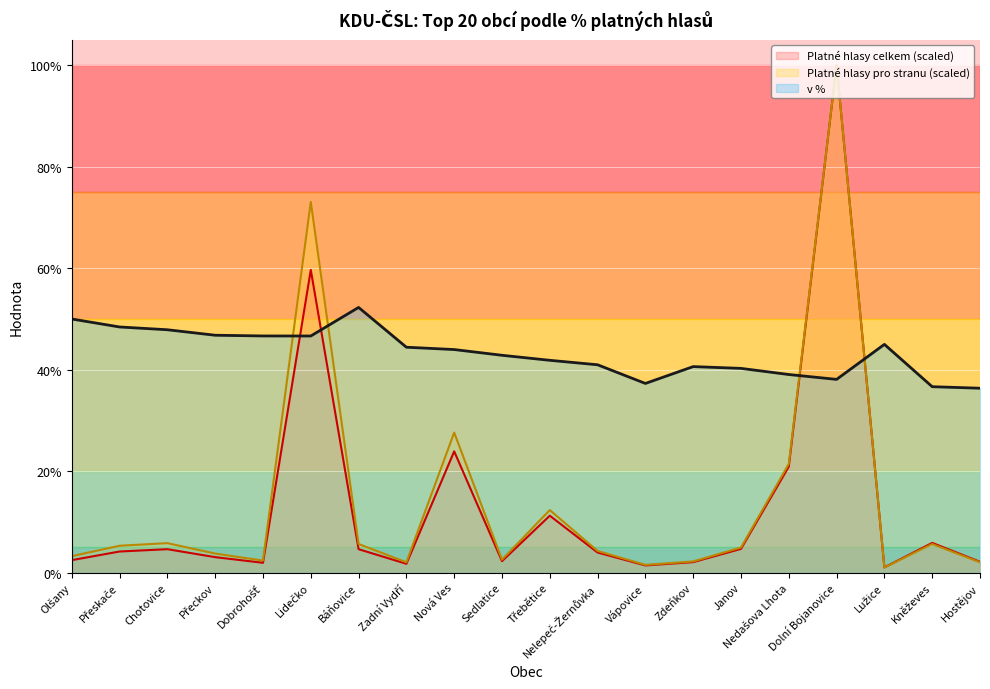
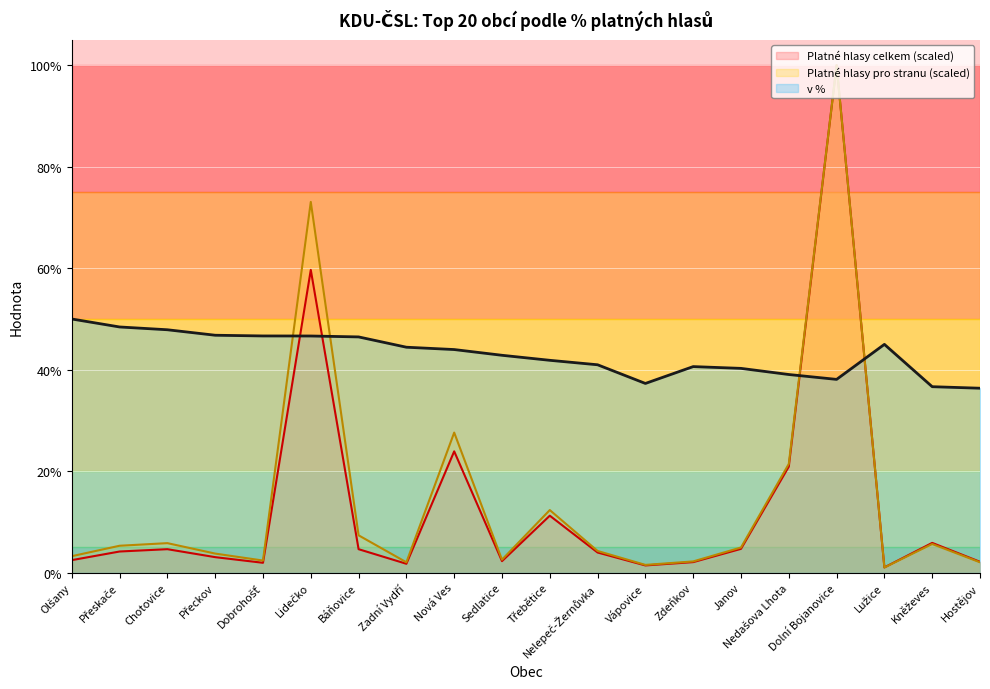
Platné hlasy pro stranu (scaled), Báňovice: 6% -> 7%
v %, Báňovice: 52% -> 46%
